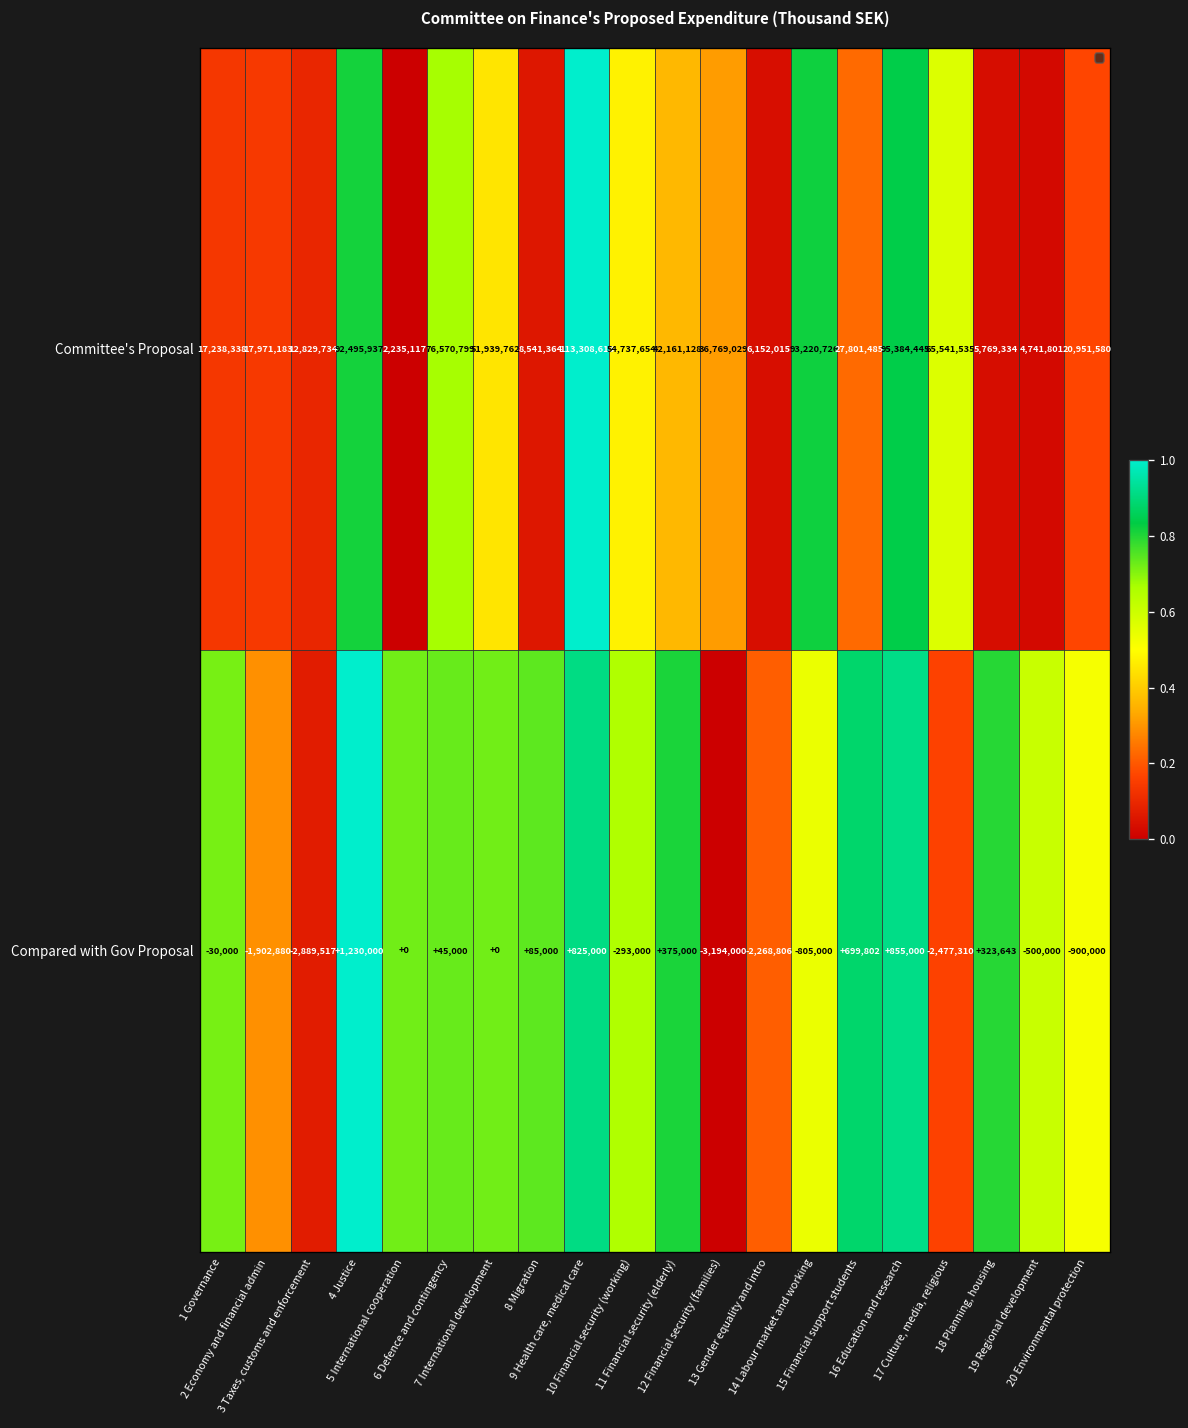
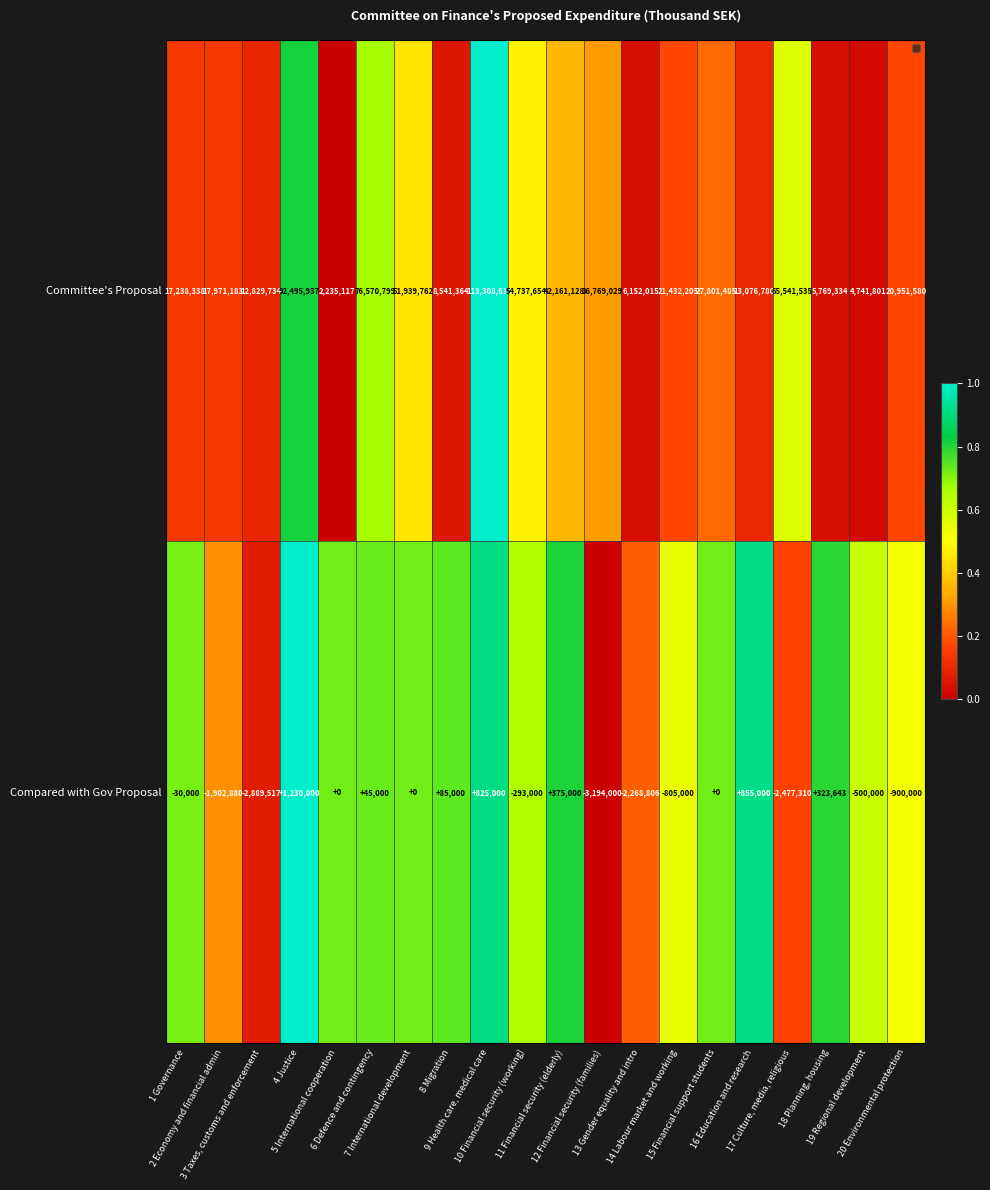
Committee's Proposal, 14 Labour market and working: 93,220,726 -> 21,432,205
Committee's Proposal, 16 Education and research: 95,384,445 -> 13,076,780
Compared with Gov Proposal, 15 Financial support students: +699,802 -> +0
